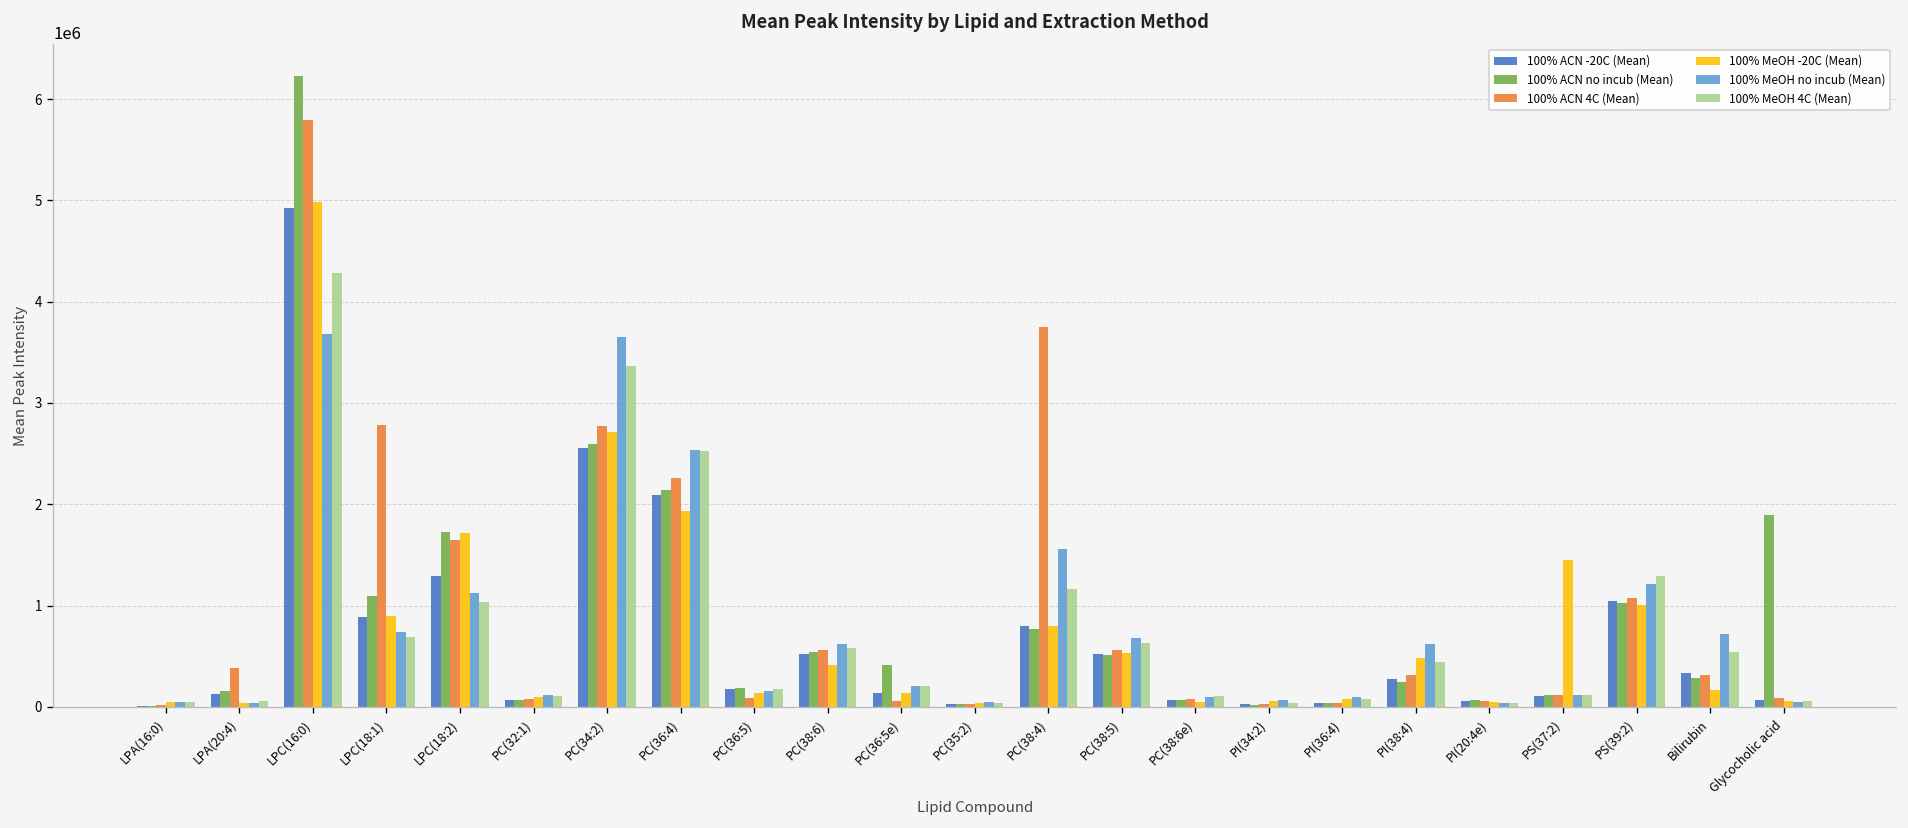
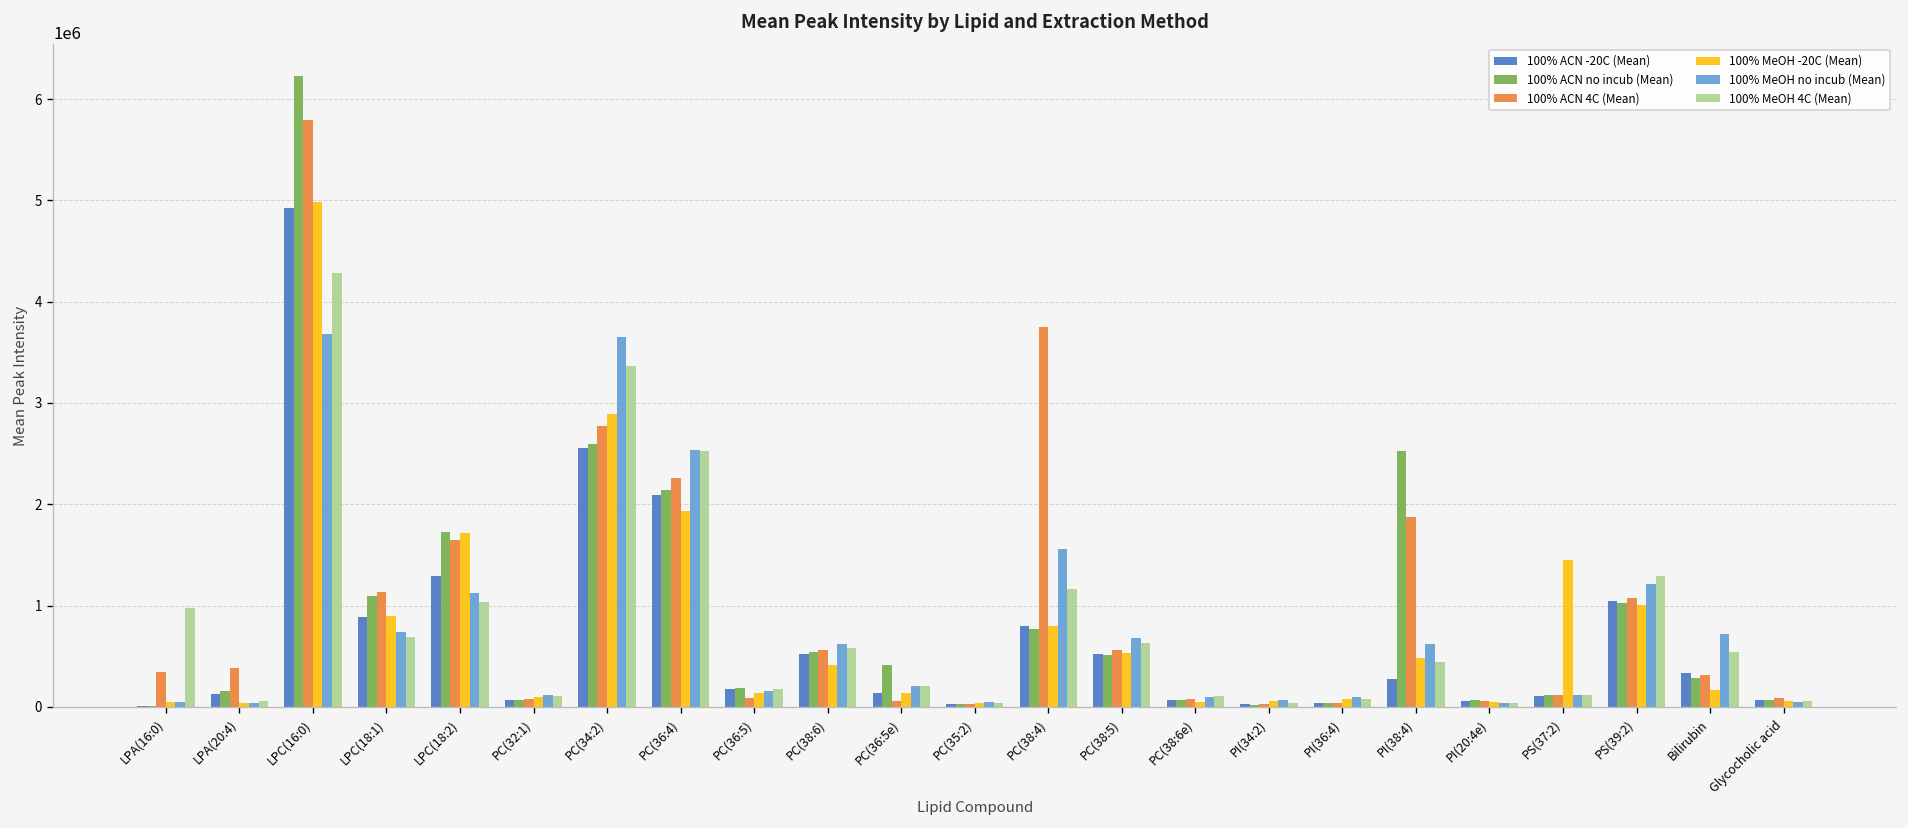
100% ACN 4C (Mean), LPA(16:0): 0 -> 300000
100% MeOH 4C (Mean), LPA(16:0): 100000 -> 1000000
100% ACN 4C (Mean), LPC(18:1): 2800000 -> 1100000
100% MeOH -20C (Mean), PC(34:2): 2700000 -> 2900000
100% ACN no incub (Mean), PI(38:4): 300000 -> 2500000
100% ACN 4C (Mean), PI(38:4): 300000 -> 1900000
100% ACN no incub (Mean), Glycocholic acid: 1900000 -> 100000
